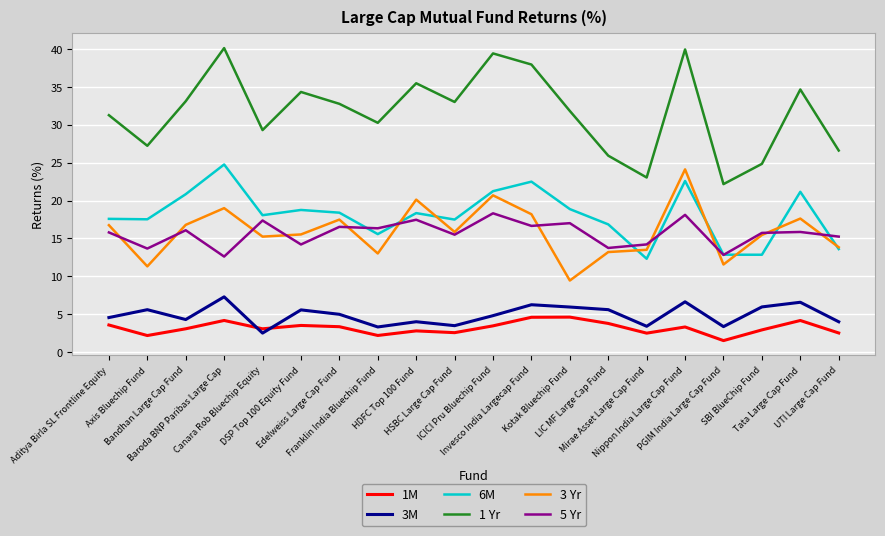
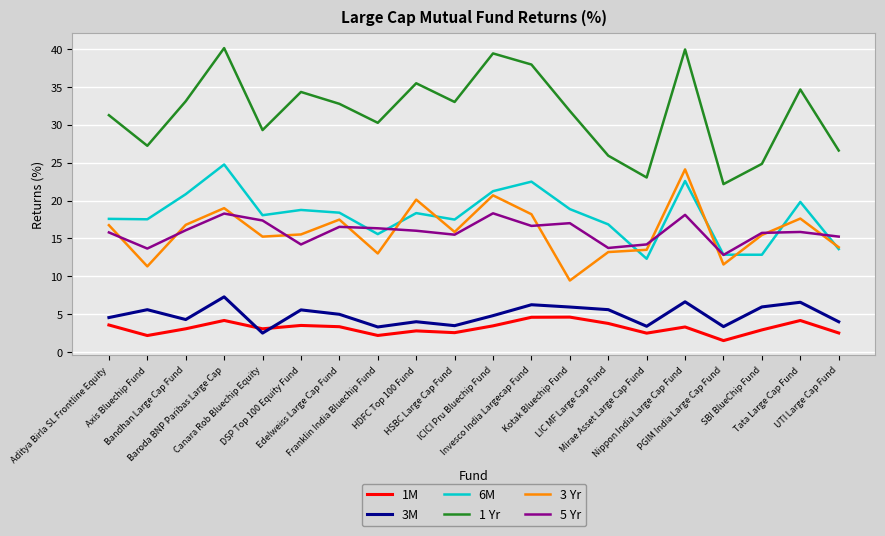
5 Yr, Baroda BNP Paribas Large Cap: 13 -> 18
5 Yr, HDFC Top 100 Fund: 17 -> 16
6M, Tata Large Cap Fund: 21 -> 20
